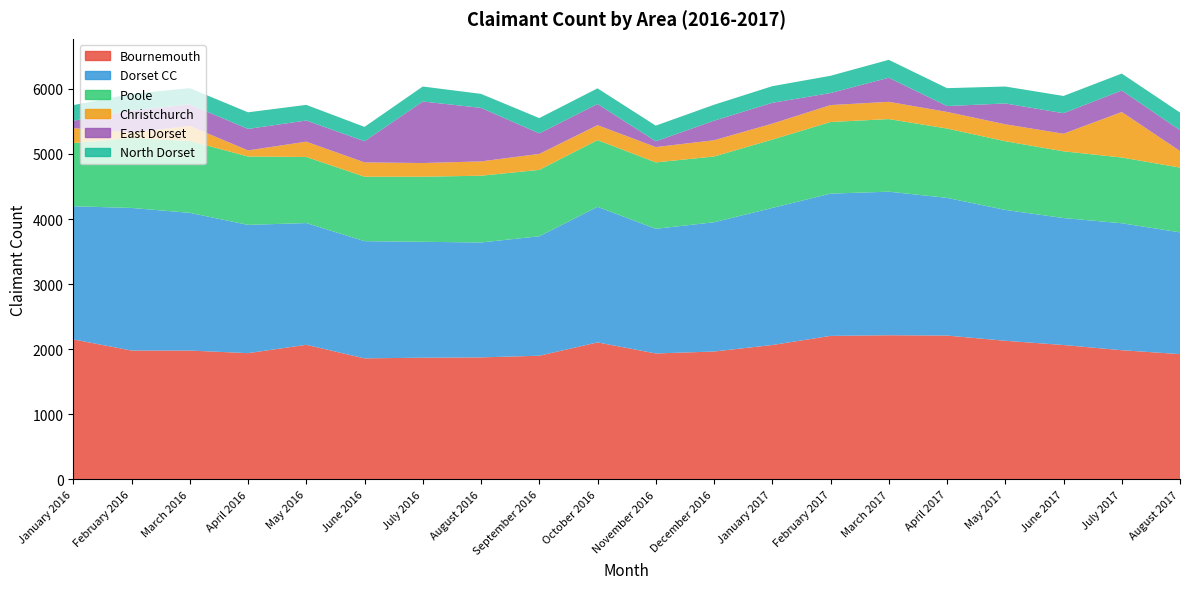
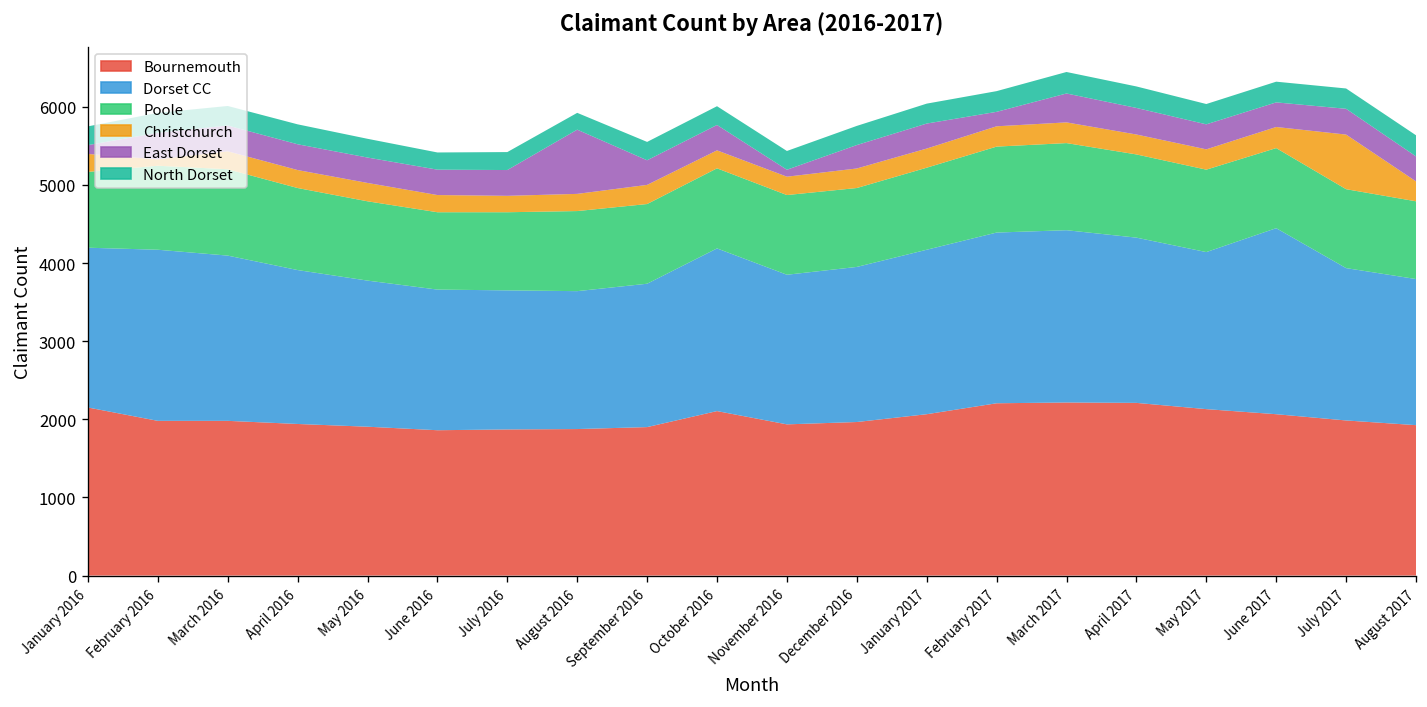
Christchurch, April 2016: 100 -> 200
Bournemouth, May 2016: 2100 -> 1900
East Dorset, July 2016: 900 -> 300
East Dorset, April 2017: 100 -> 300
Dorset CC, June 2017: 2000 -> 2400
